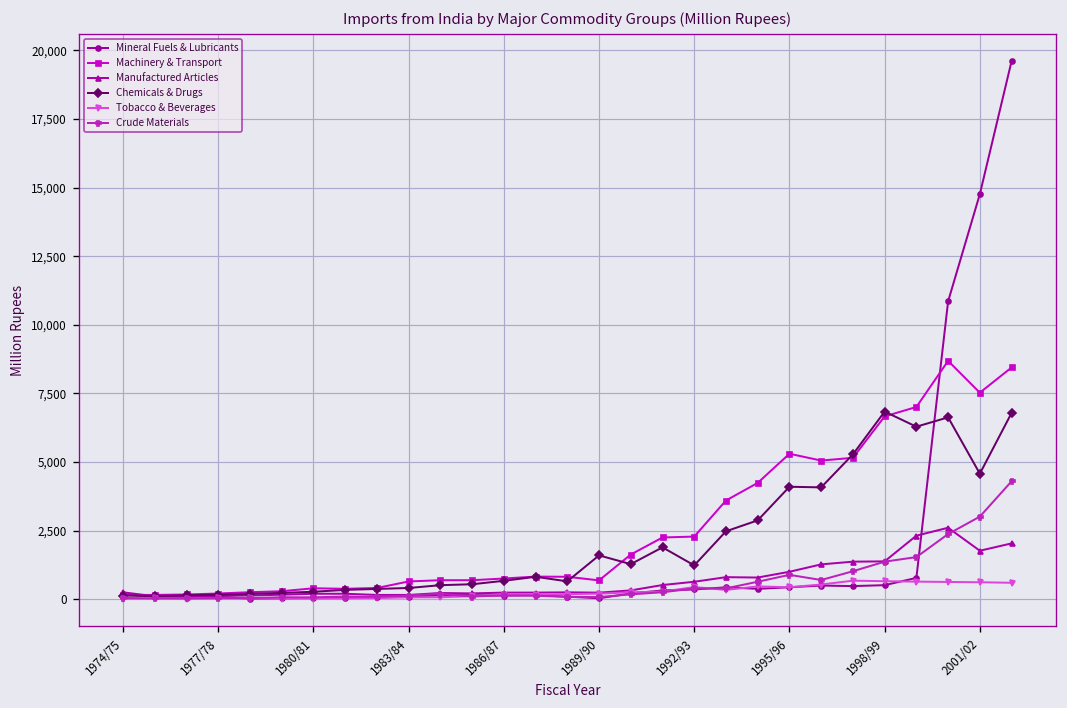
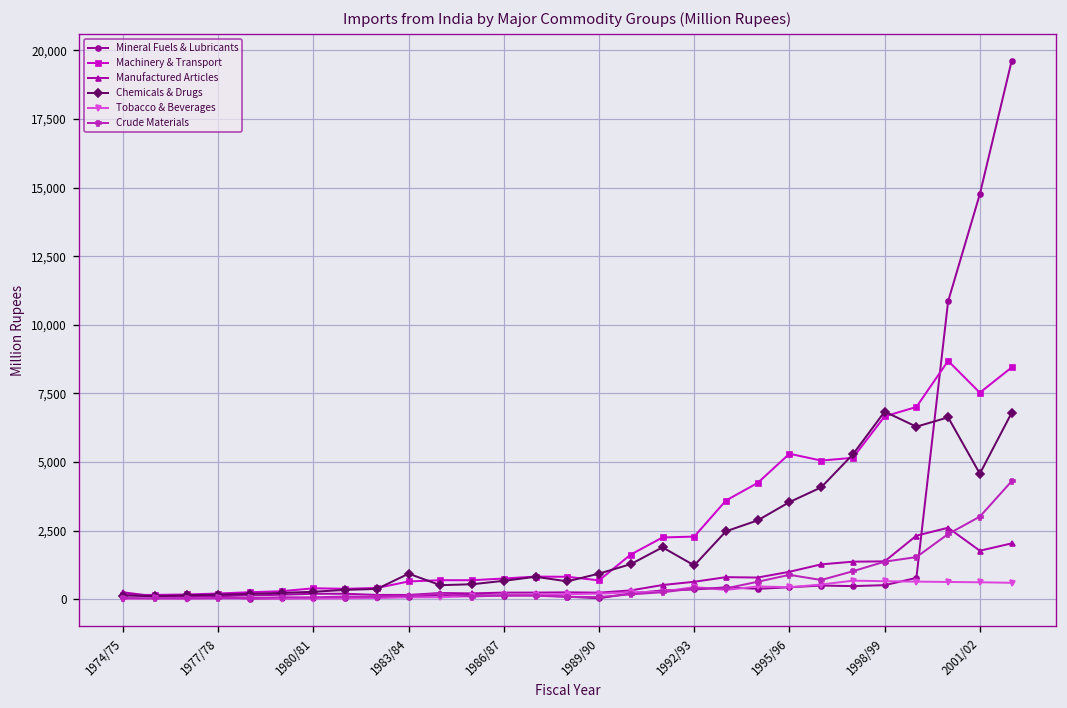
Chemicals & Drugs, 1983/84: 400 -> 900
Chemicals & Drugs, 1989/90: 1,600 -> 900
Chemicals & Drugs, 1995/96: 4,100 -> 3,500
